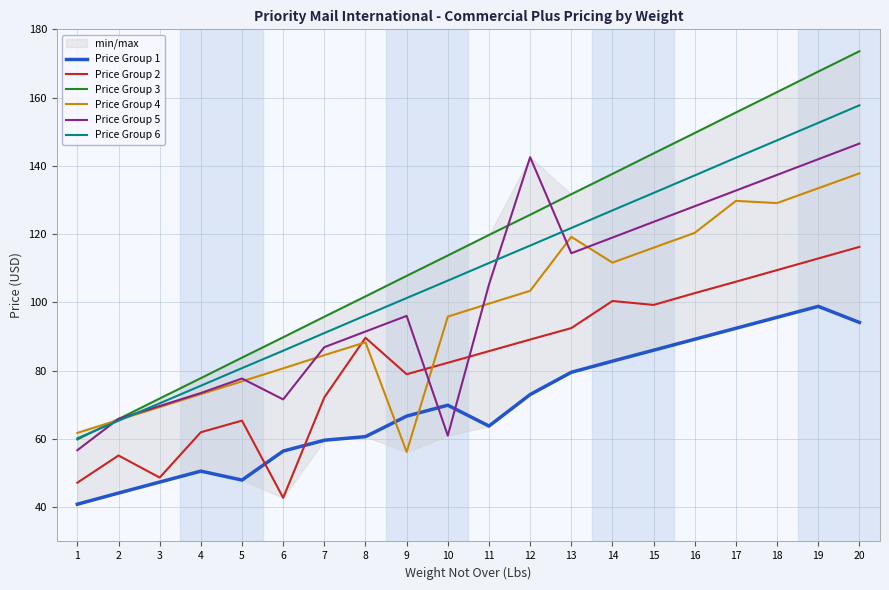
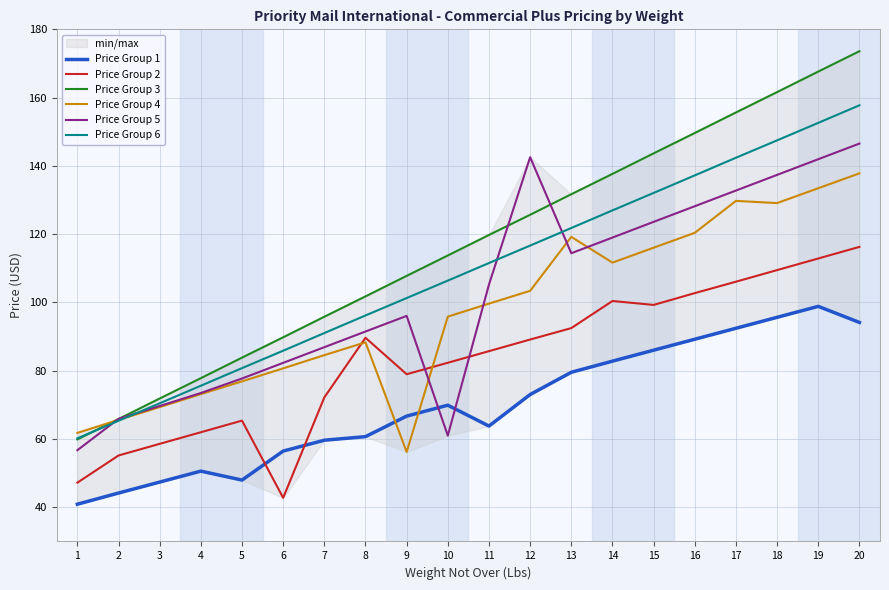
Price Group 2, 3: 49 -> 59
Price Group 5, 6: 72 -> 82
